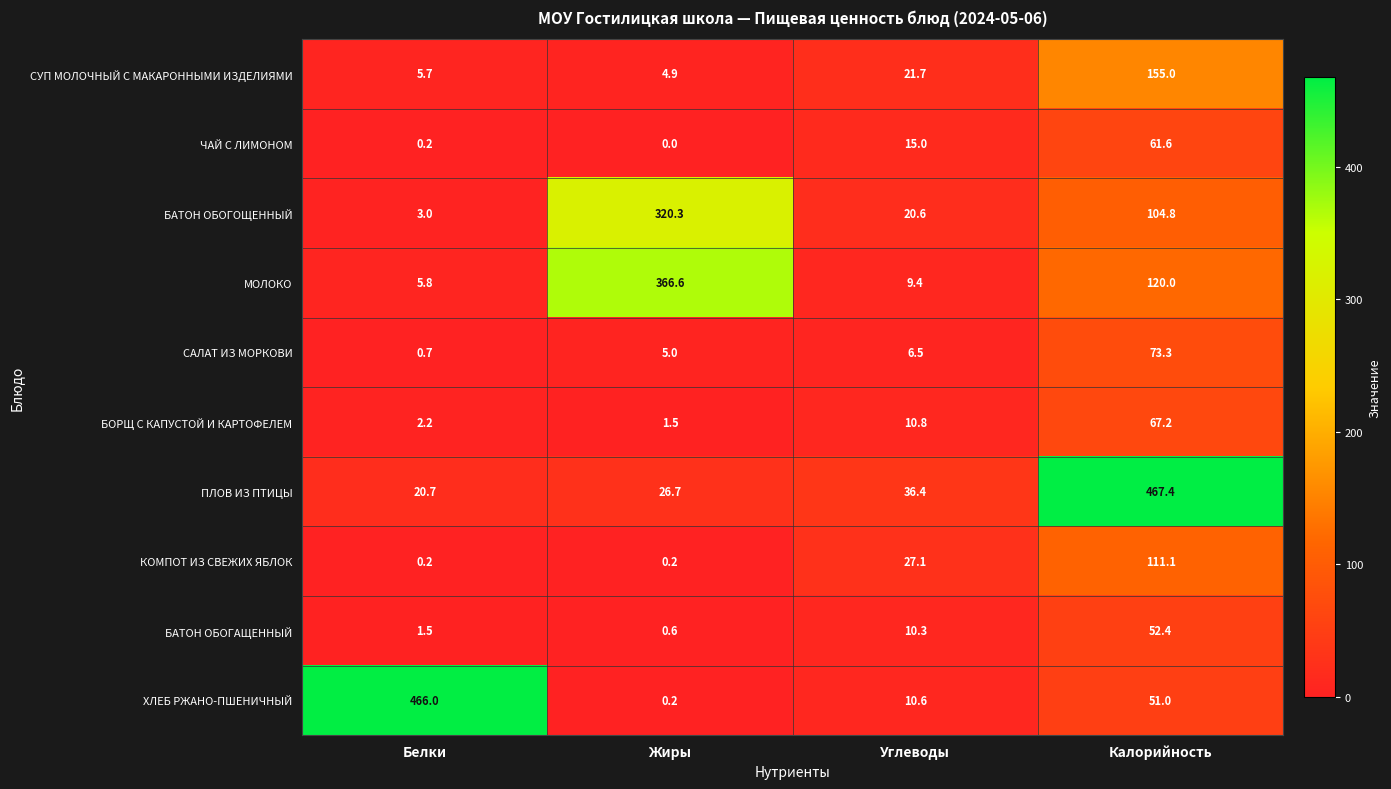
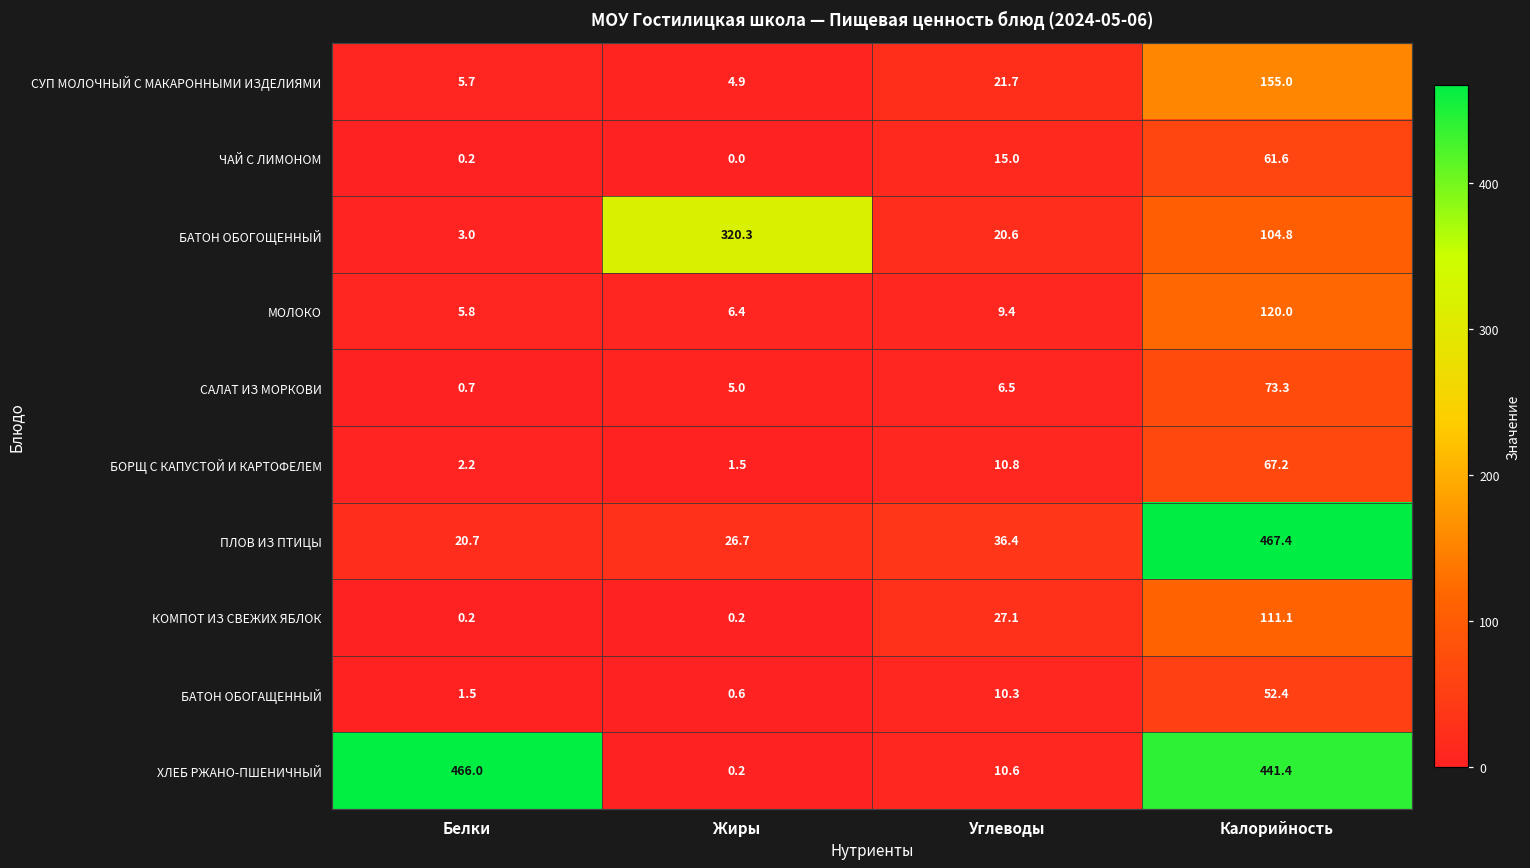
МОЛОКО, Жиры: 366.6 -> 6.4
ХЛЕБ РЖАНО-ПШЕНИЧНЫЙ, Калорийность: 51.0 -> 441.4
